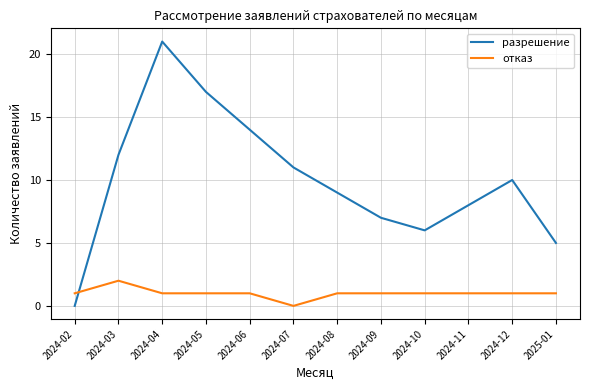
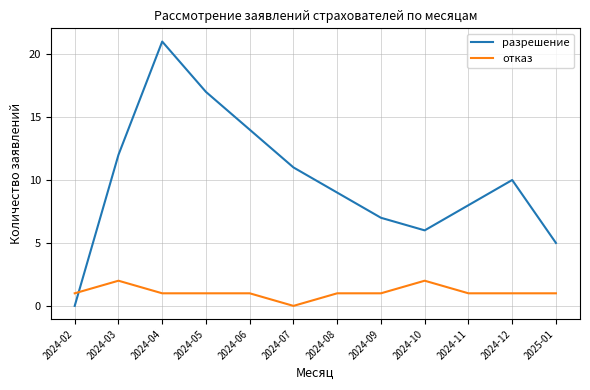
отказ, 2024-10: 1 -> 2
